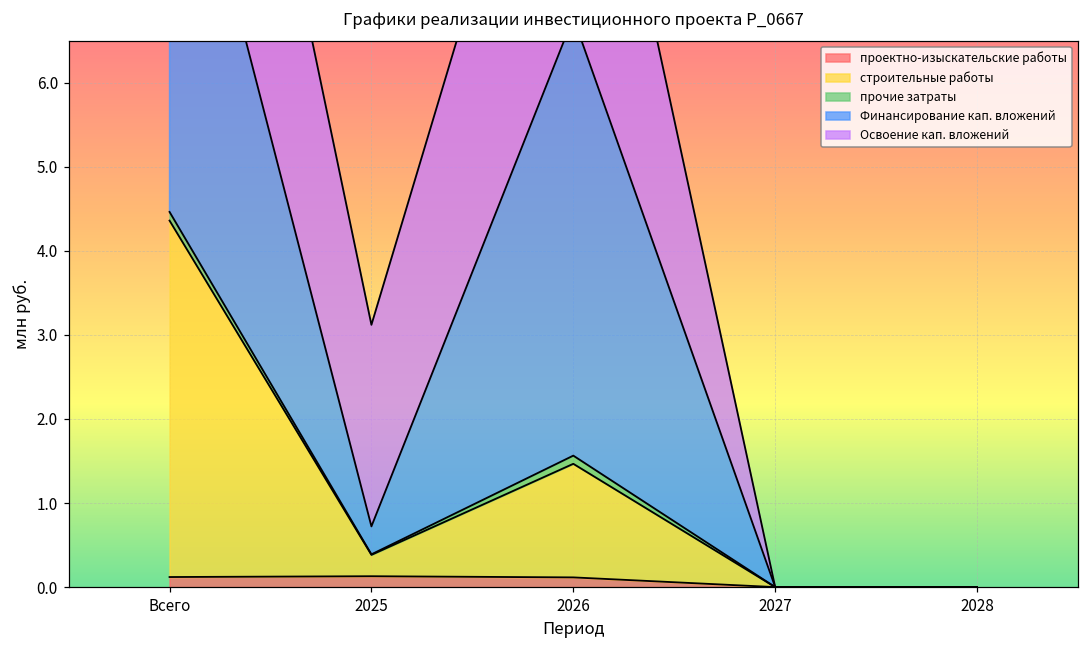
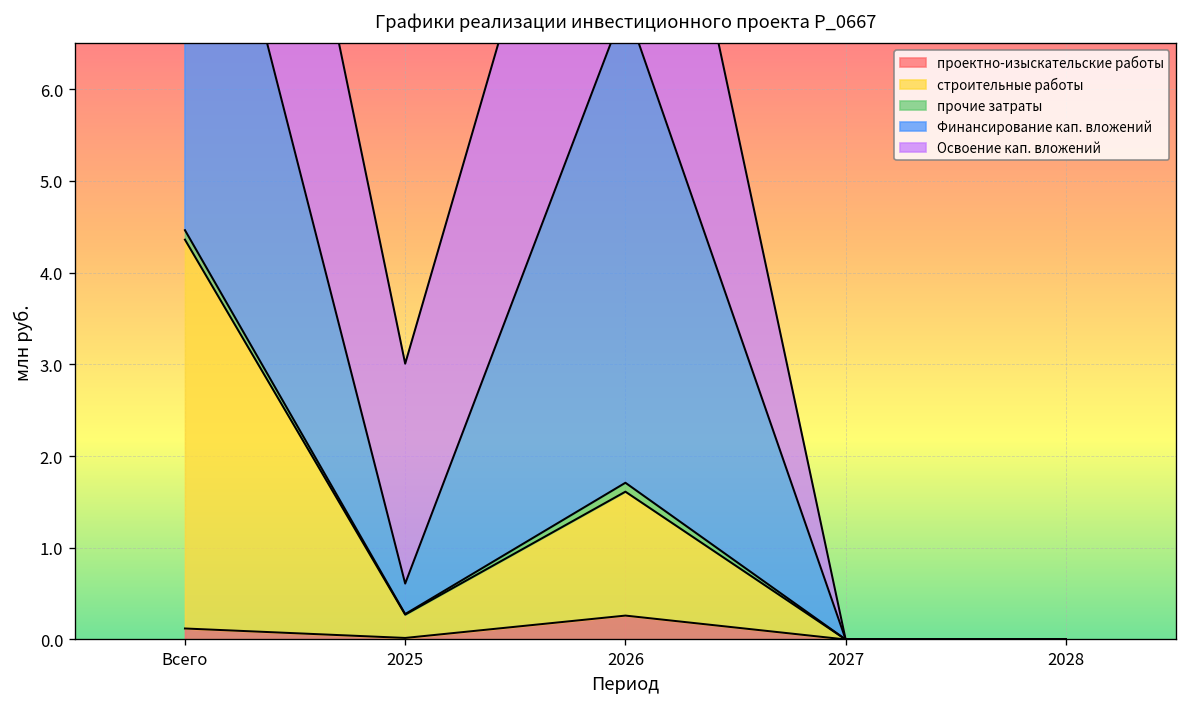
проектно-изыскательские работы, 2025: 0.1 -> 0.0
проектно-изыскательские работы, 2026: 0.1 -> 0.3
